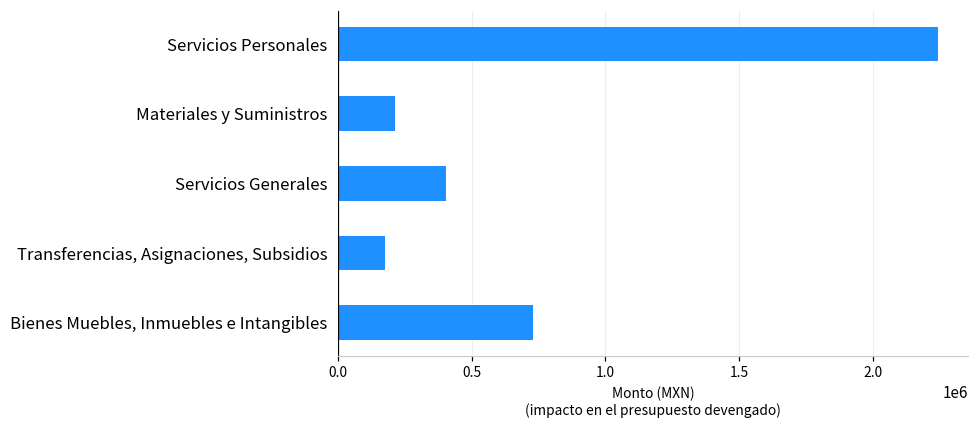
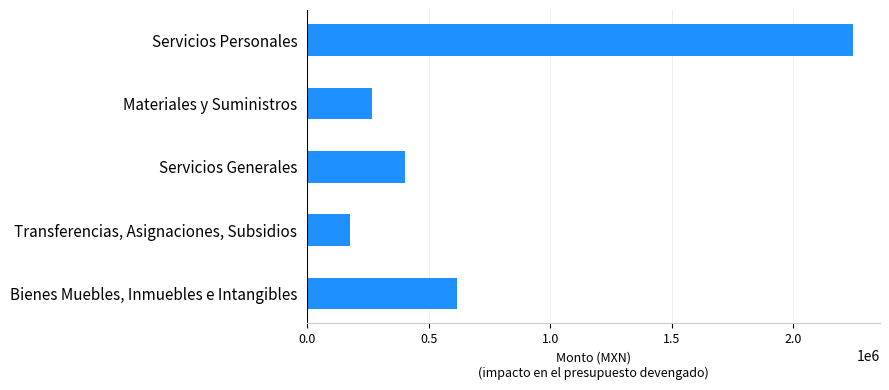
Materiales y Suministros: 210000 -> 270000
Bienes Muebles, Inmuebles e Intangibles: 730000 -> 620000
